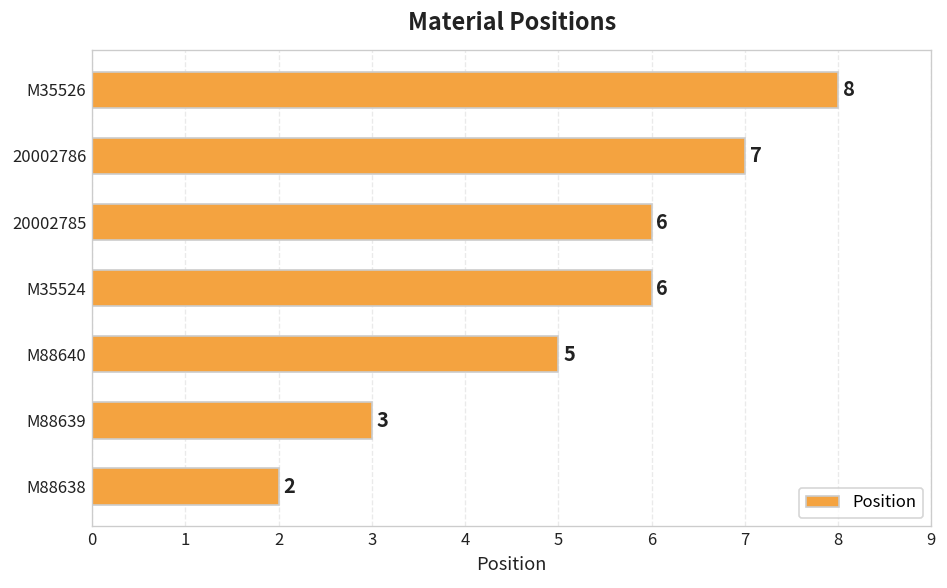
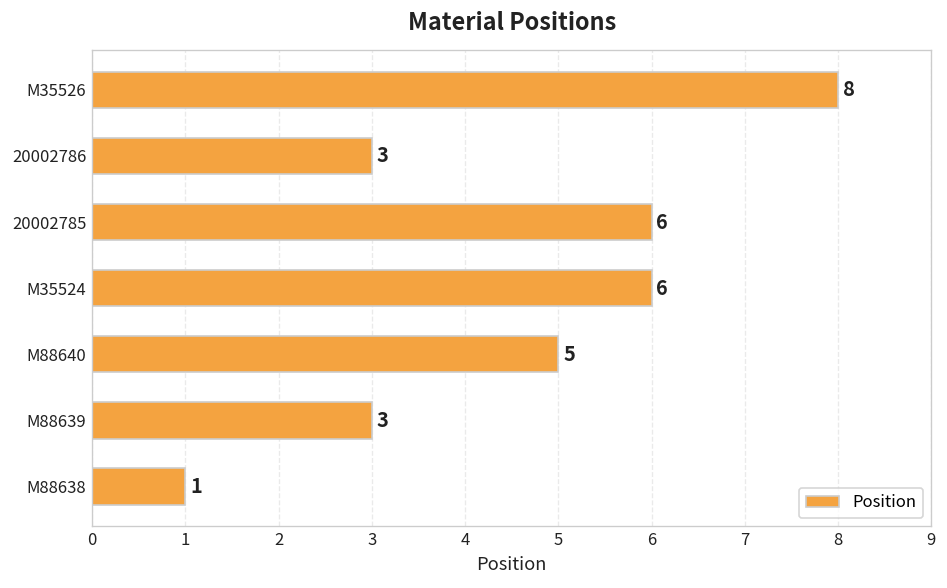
20002786: 7 -> 3
M88638: 2 -> 1
